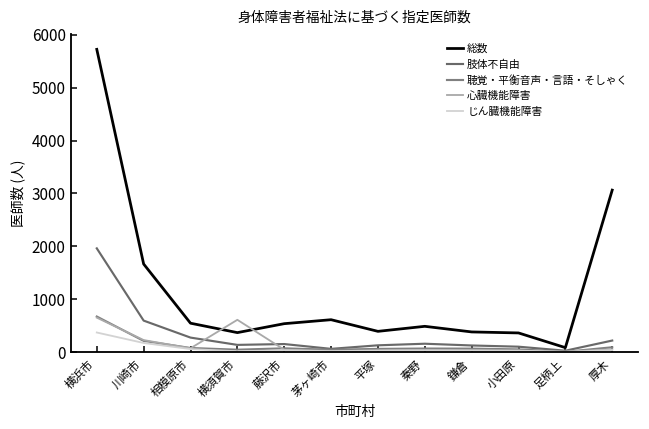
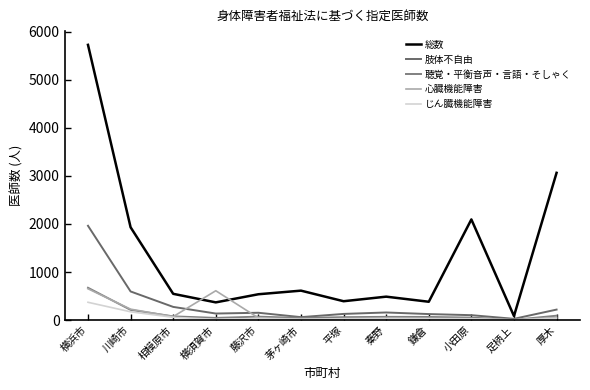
総数, 川崎市: 1700 -> 1900
総数, 小田原: 400 -> 2100
